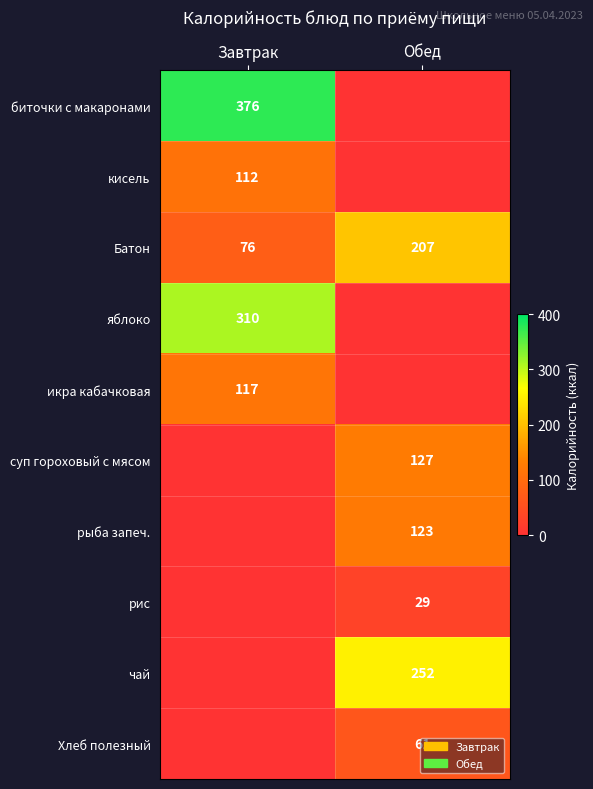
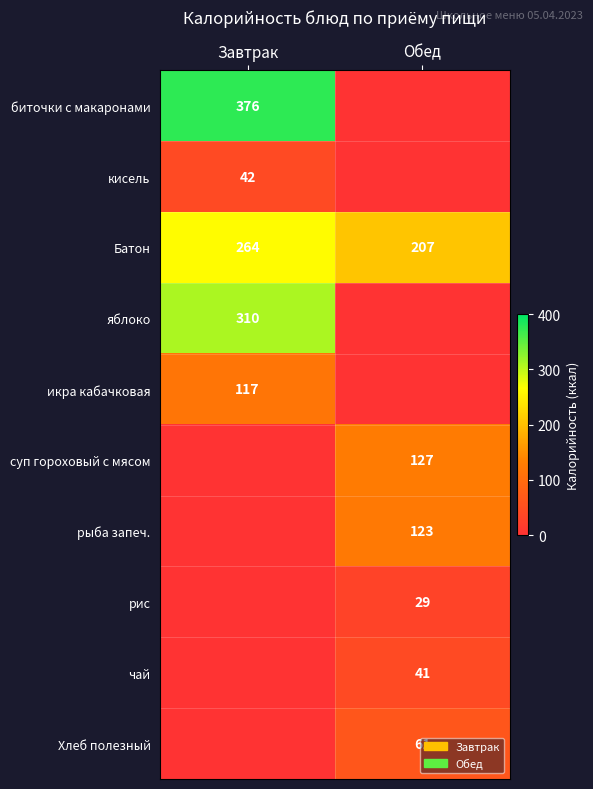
кисель, Завтрак: 112 -> 42
Батон, Завтрак: 76 -> 264
чай, Обед: 252 -> 41
